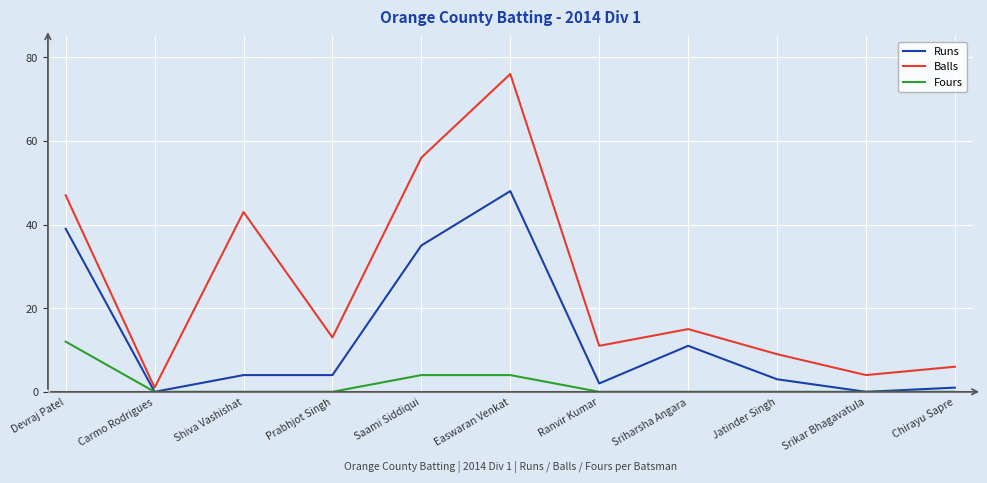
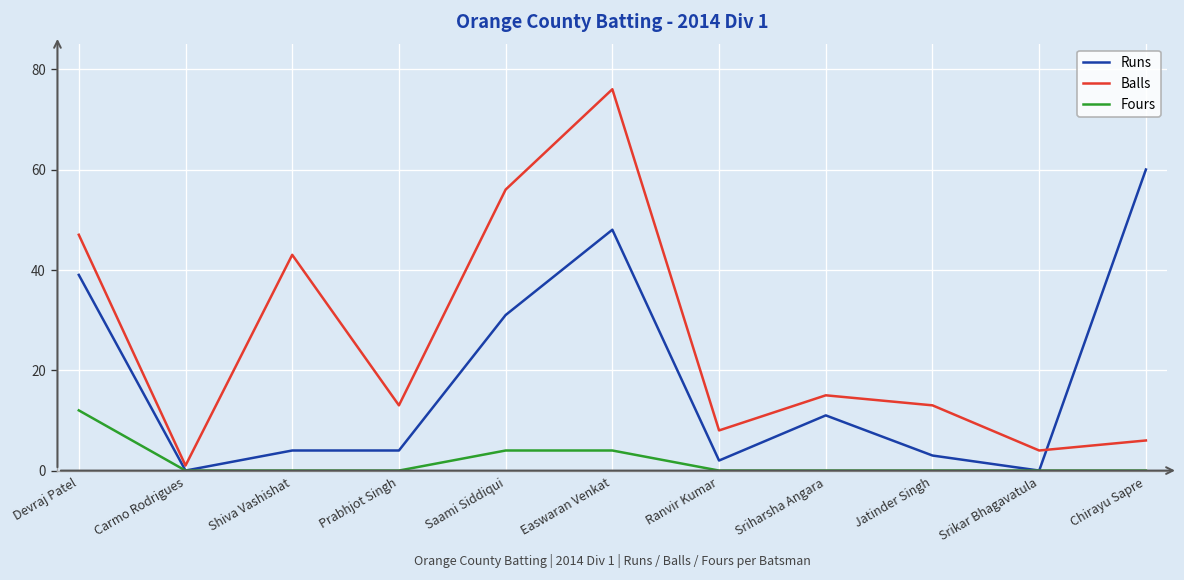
Runs, Saami Siddiqui: 35 -> 31
Balls, Ranvir Kumar: 11 -> 8
Balls, Jatinder Singh: 9 -> 13
Runs, Chirayu Sapre: 1 -> 60
